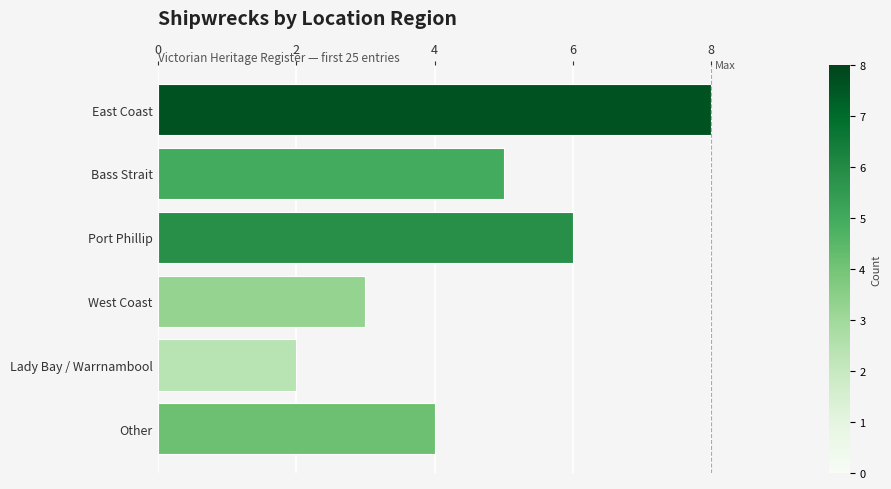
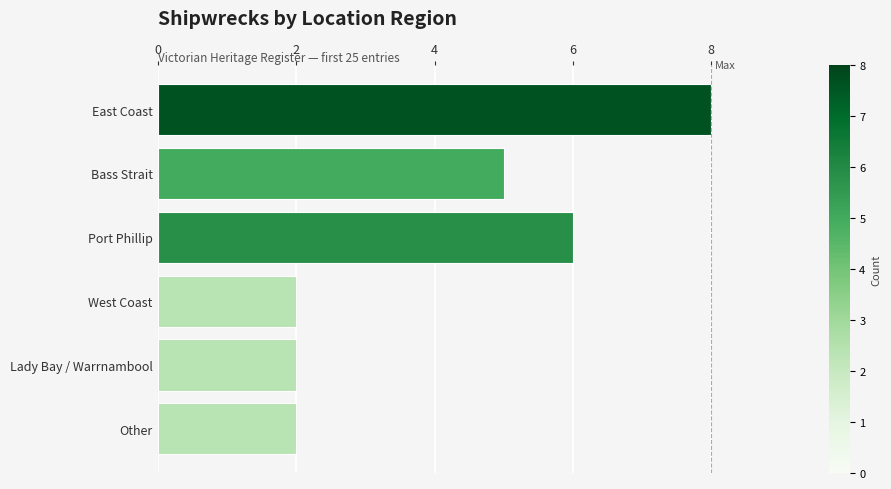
West Coast: 3 -> 2
Other: 4 -> 2
